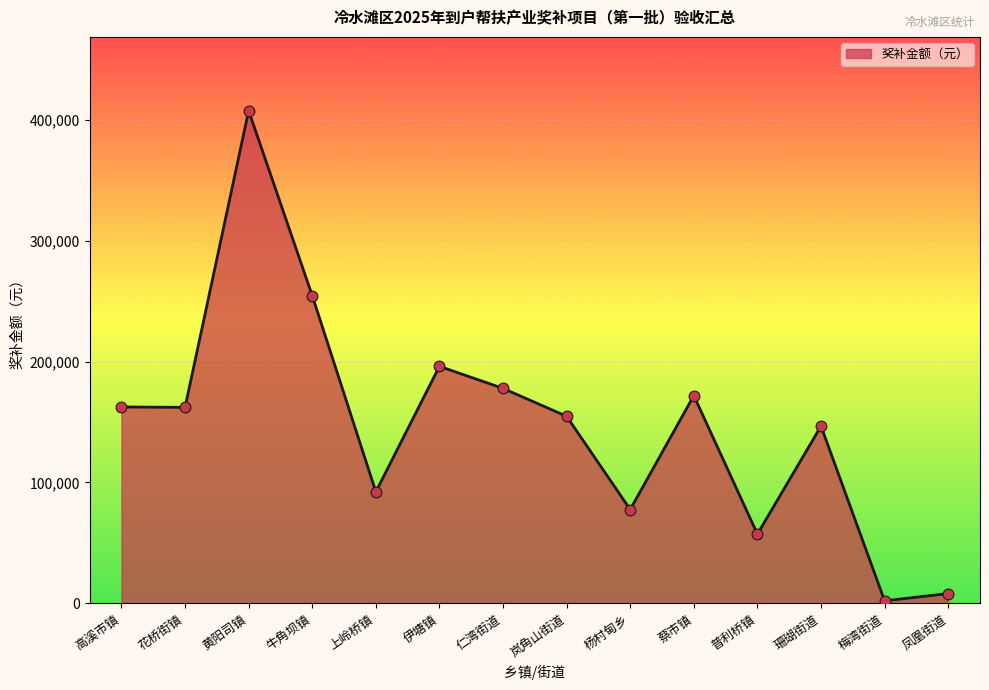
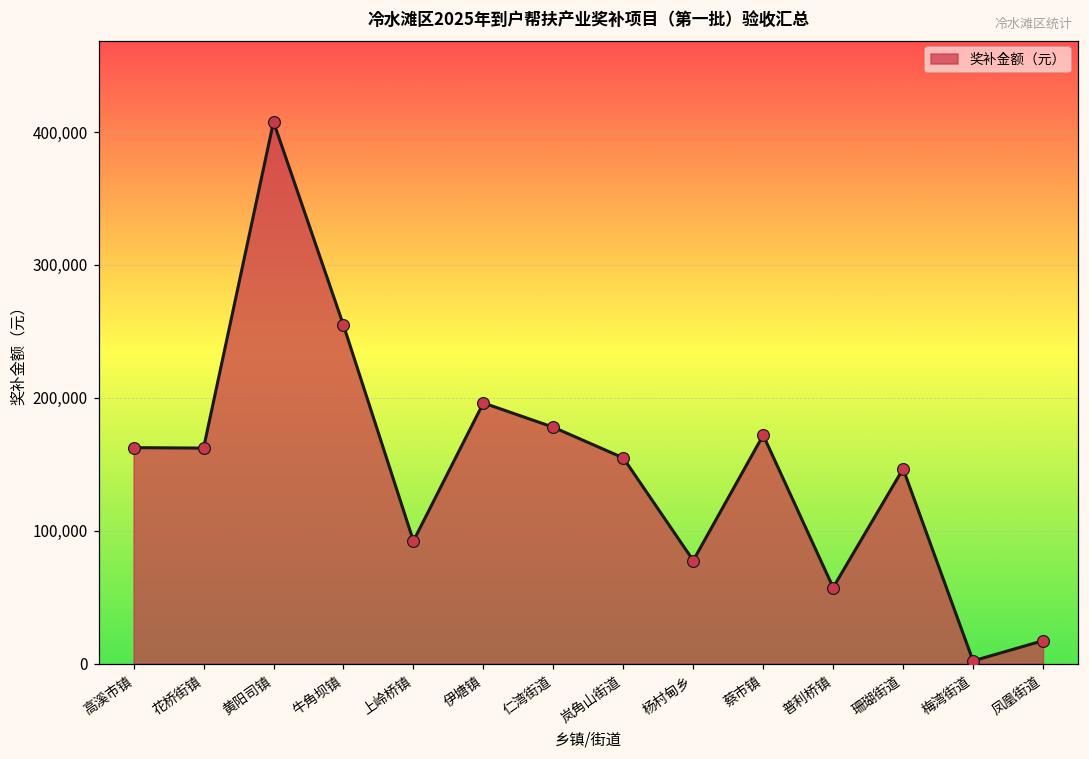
凤凰街道: 8,000 -> 17,000
